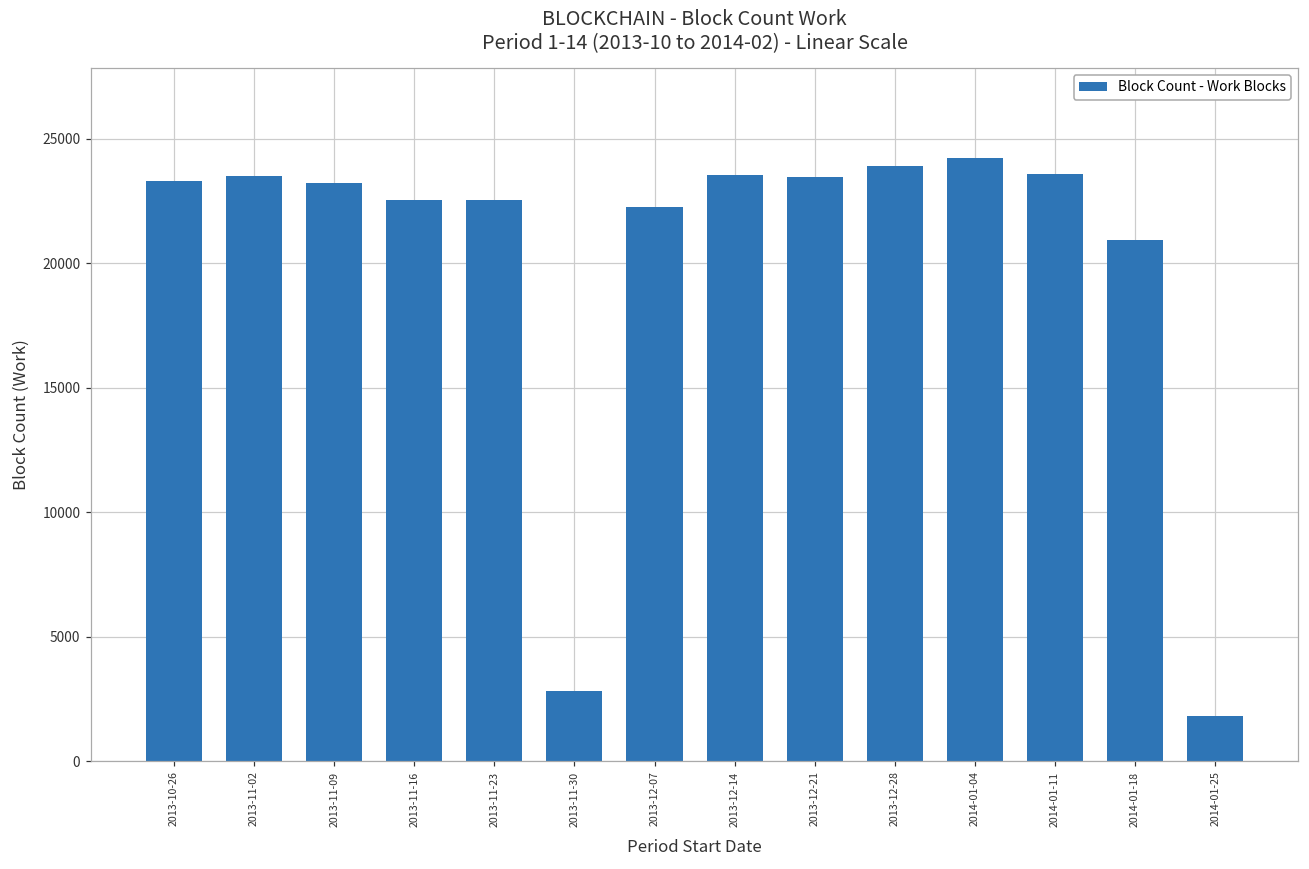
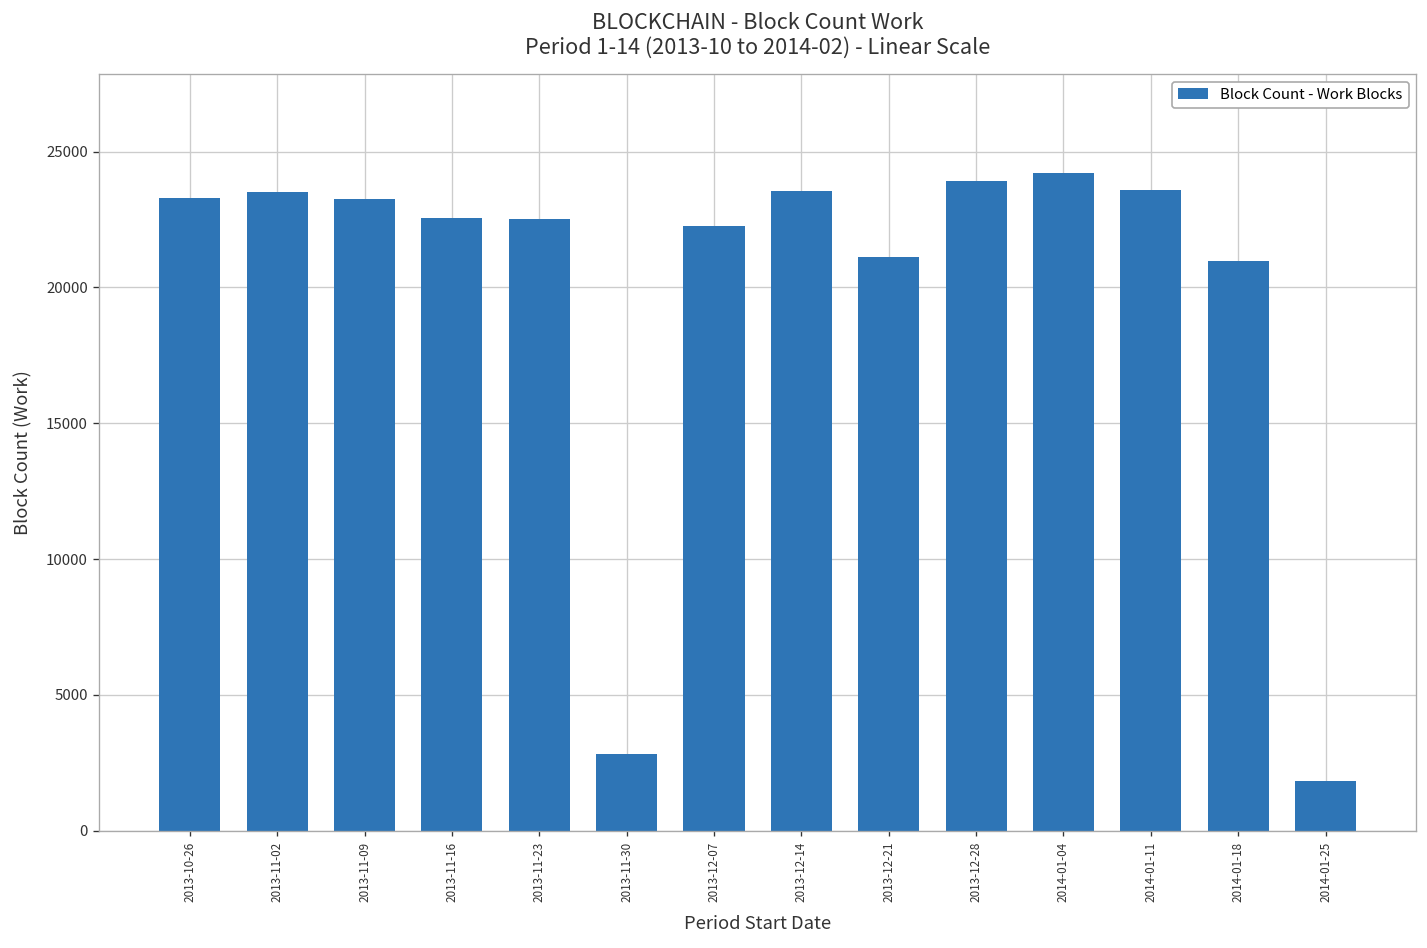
2013-12-21: 23500 -> 21100
